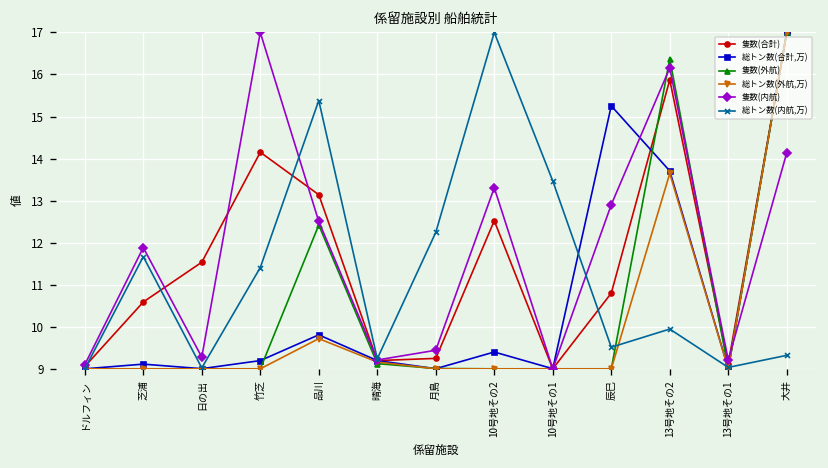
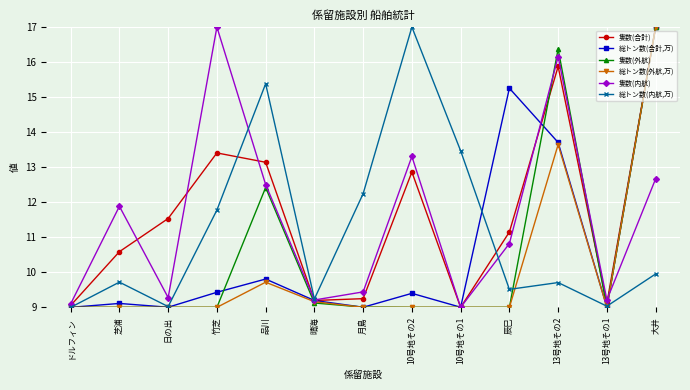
総トン数(内航,万), 芝浦: 11.7 -> 9.7
隻数(合計), 竹芝: 14.2 -> 13.4
総トン数(合計,万), 竹芝: 9.2 -> 9.4
総トン数(内航,万), 竹芝: 11.4 -> 11.8
隻数(合計), 10号地その2: 12.5 -> 12.9
隻数(合計), 辰巳: 10.8 -> 11.2
隻数(内航), 辰巳: 12.9 -> 10.8
総トン数(内航,万), 13号地その2: 9.9 -> 9.7
隻数(内航), 大井: 14.1 -> 12.7
総トン数(内航,万), 大井: 9.3 -> 10.0
